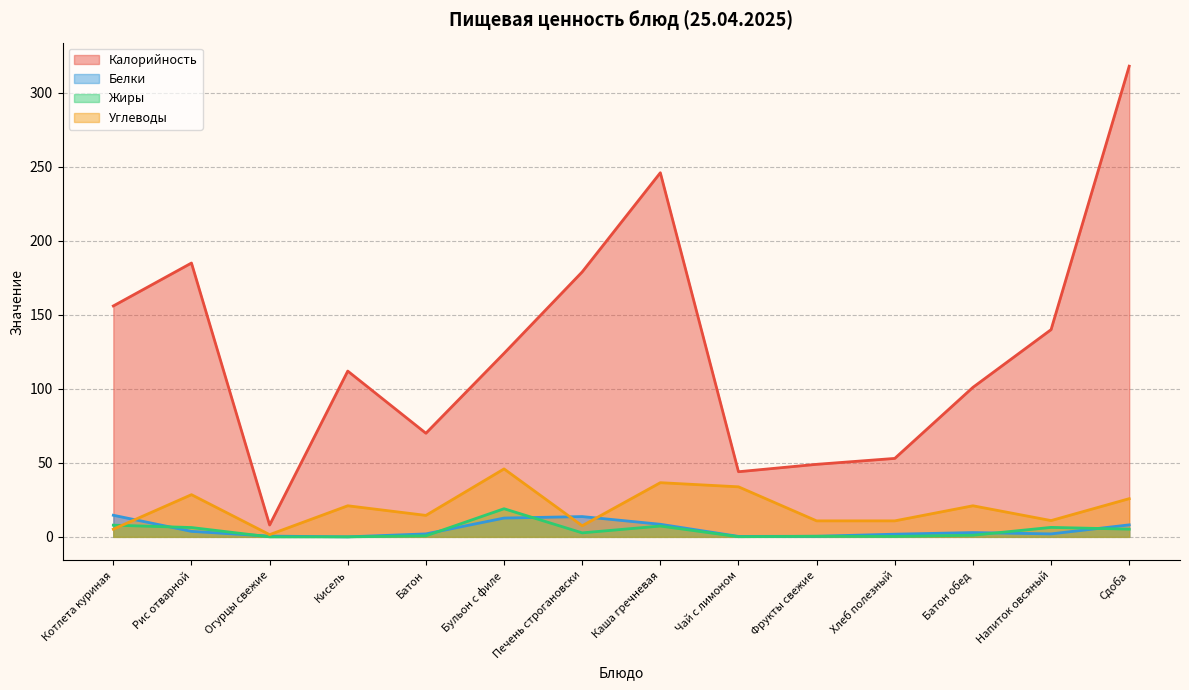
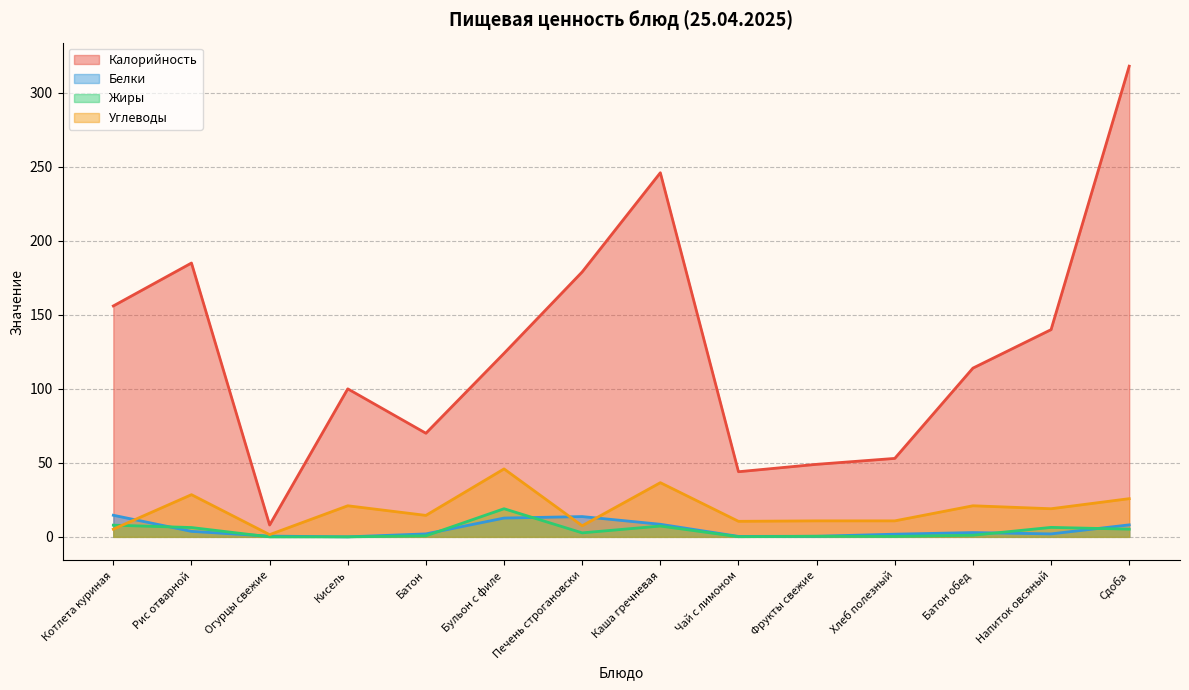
Калорийность, Кисель: 112 -> 100
Углеводы, Чай с лимоном: 34 -> 11
Калорийность, Батон обед: 101 -> 114
Углеводы, Напиток овсяный: 11 -> 19
